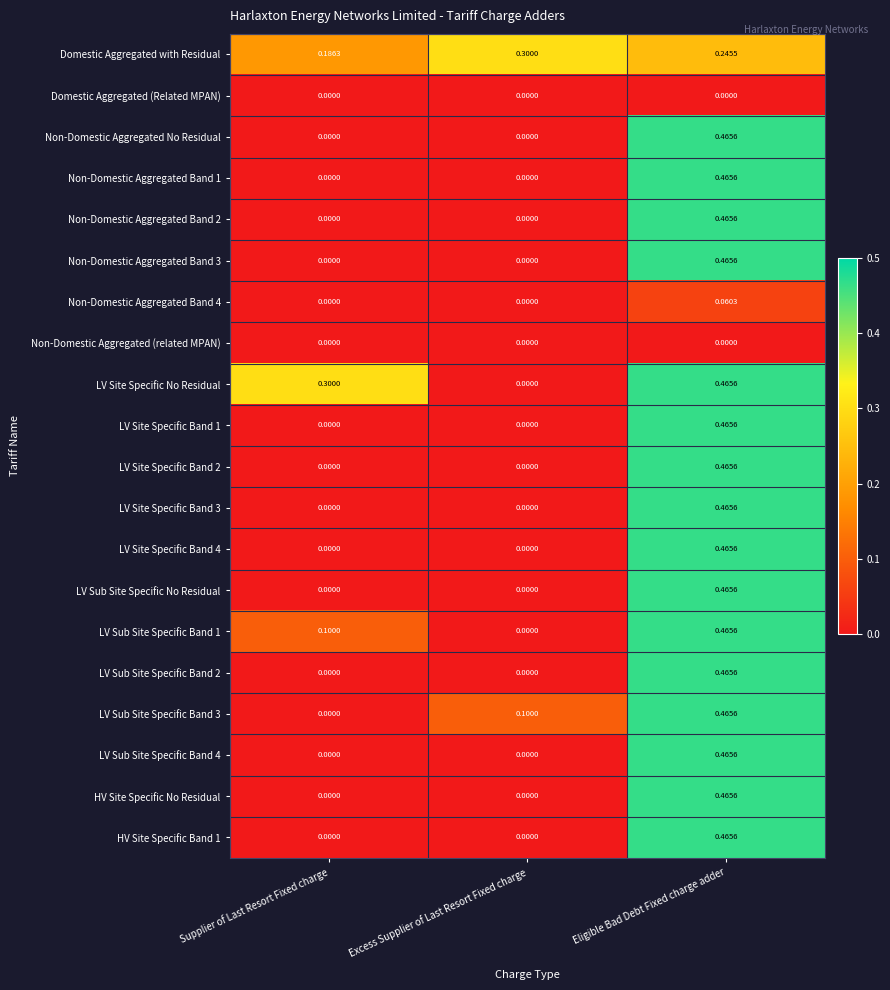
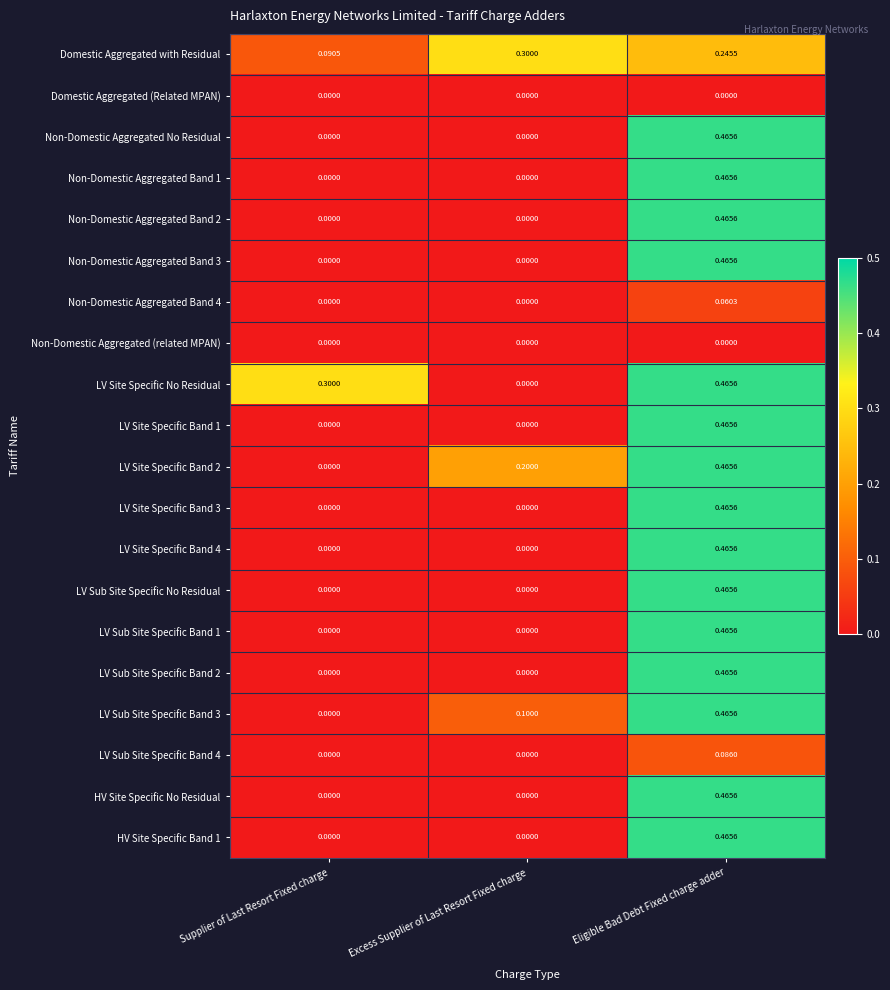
Domestic Aggregated with Residual, Supplier of Last Resort Fixed charge: 0.1863 -> 0.0905
LV Site Specific Band 2, Excess Supplier of Last Resort Fixed charge: 0.0000 -> 0.2000
LV Sub Site Specific Band 1, Supplier of Last Resort Fixed charge: 0.1000 -> 0.0000
LV Sub Site Specific Band 4, Eligible Bad Debt Fixed charge adder: 0.4656 -> 0.0860
